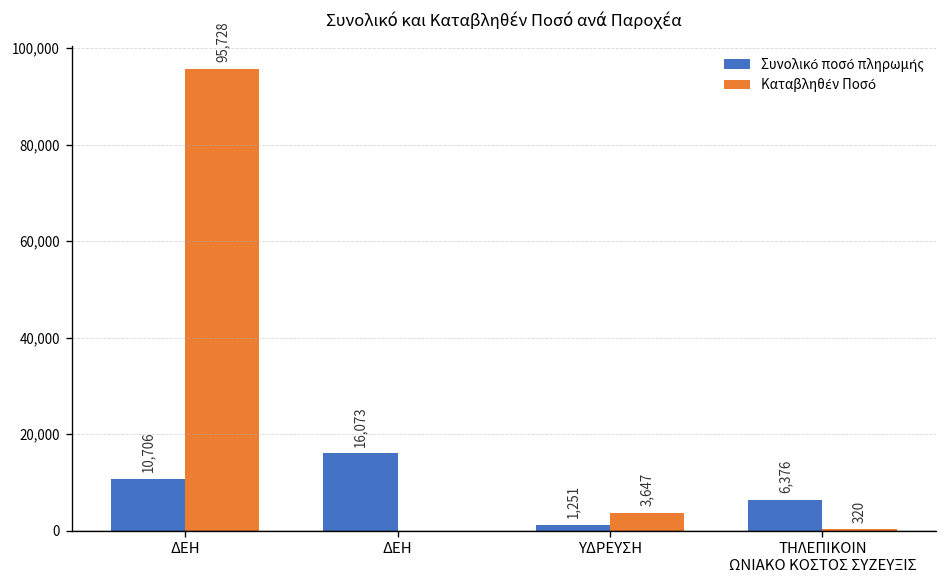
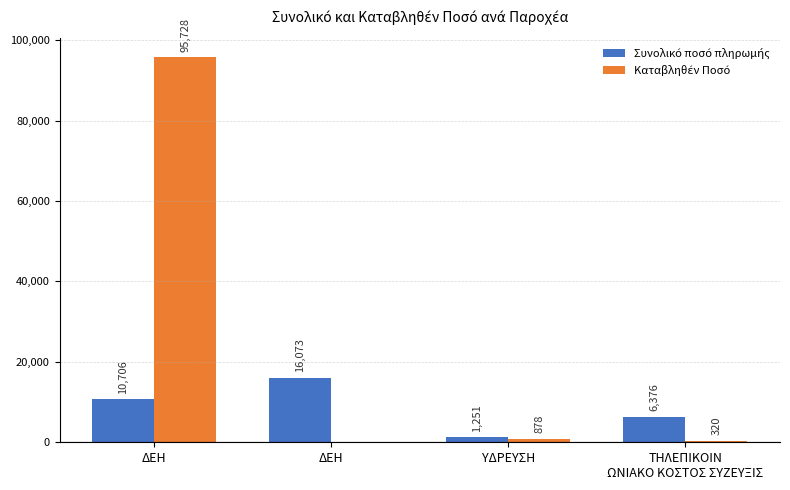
Καταβληθέν Ποσό, ΥΔΡΕΥΣΗ: 3,647 -> 878
